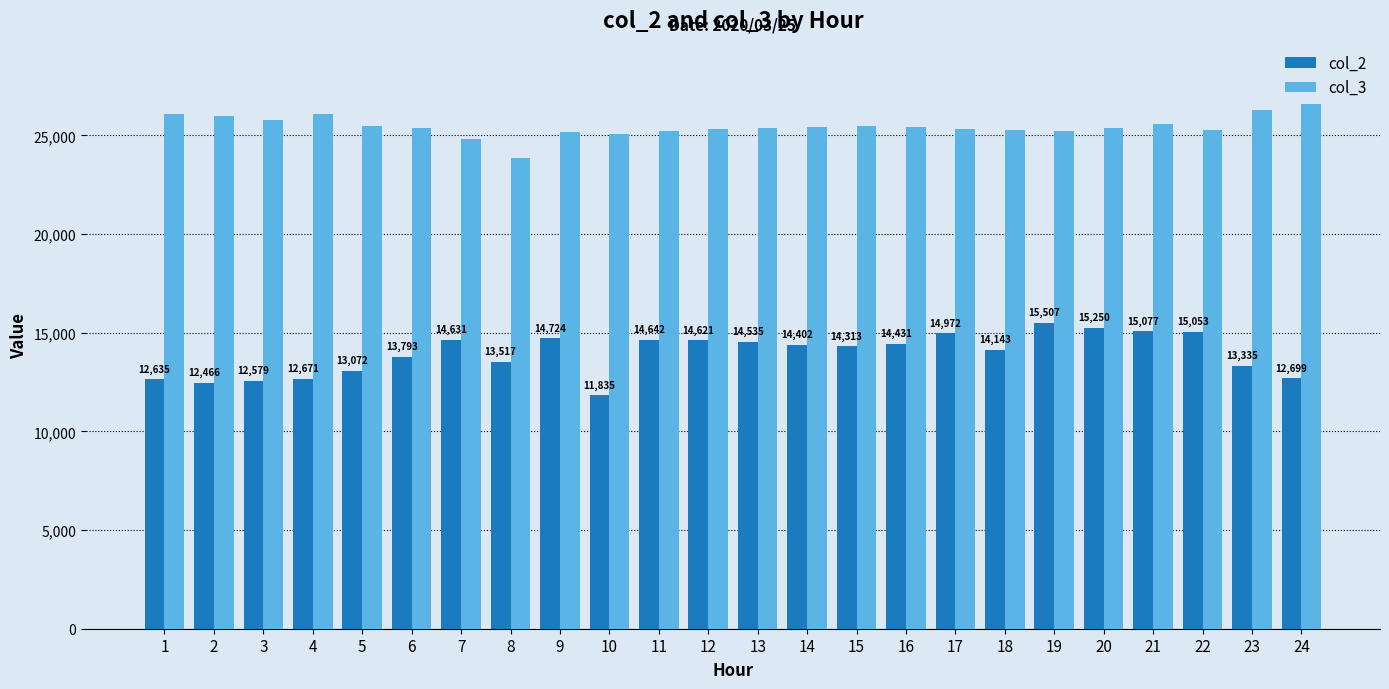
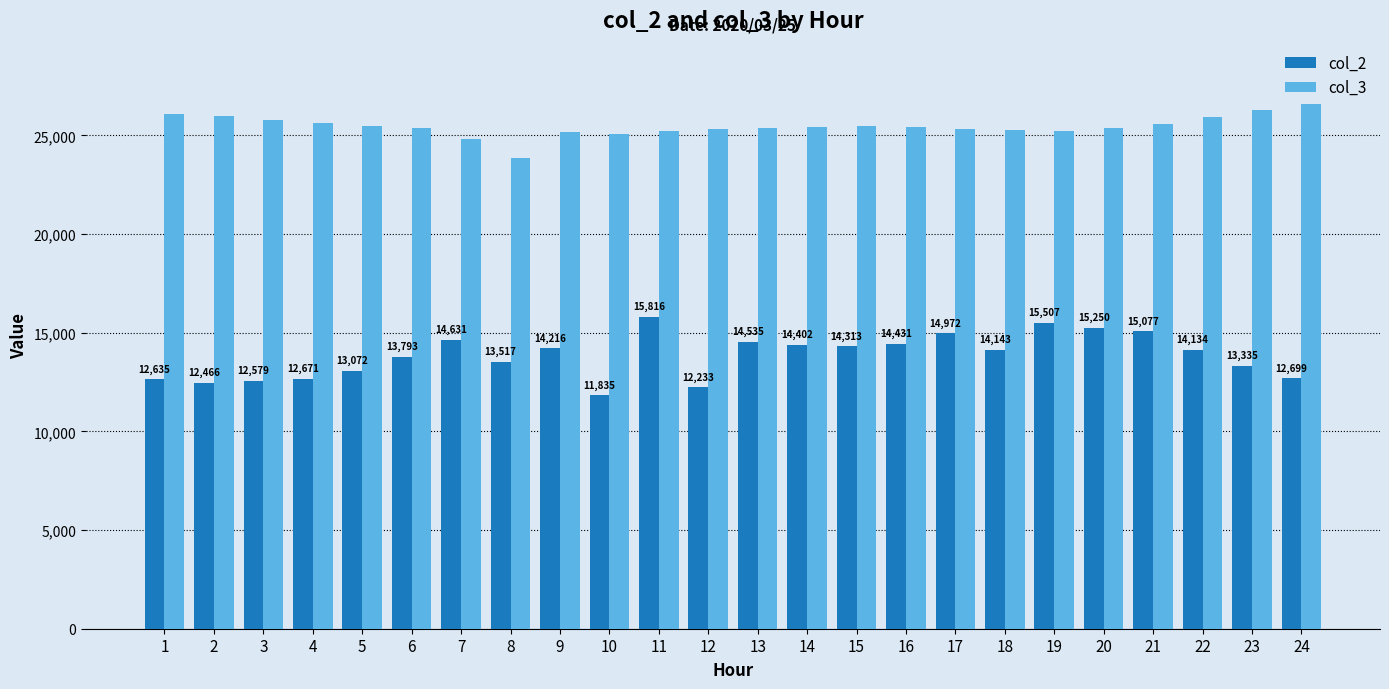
col_3, 4: 26,100 -> 25,600
col_2, 9: 14,724 -> 14,216
col_2, 11: 14,642 -> 15,816
col_2, 12: 14,621 -> 12,233
col_2, 22: 15,053 -> 14,134
col_3, 22: 25,300 -> 26,000
